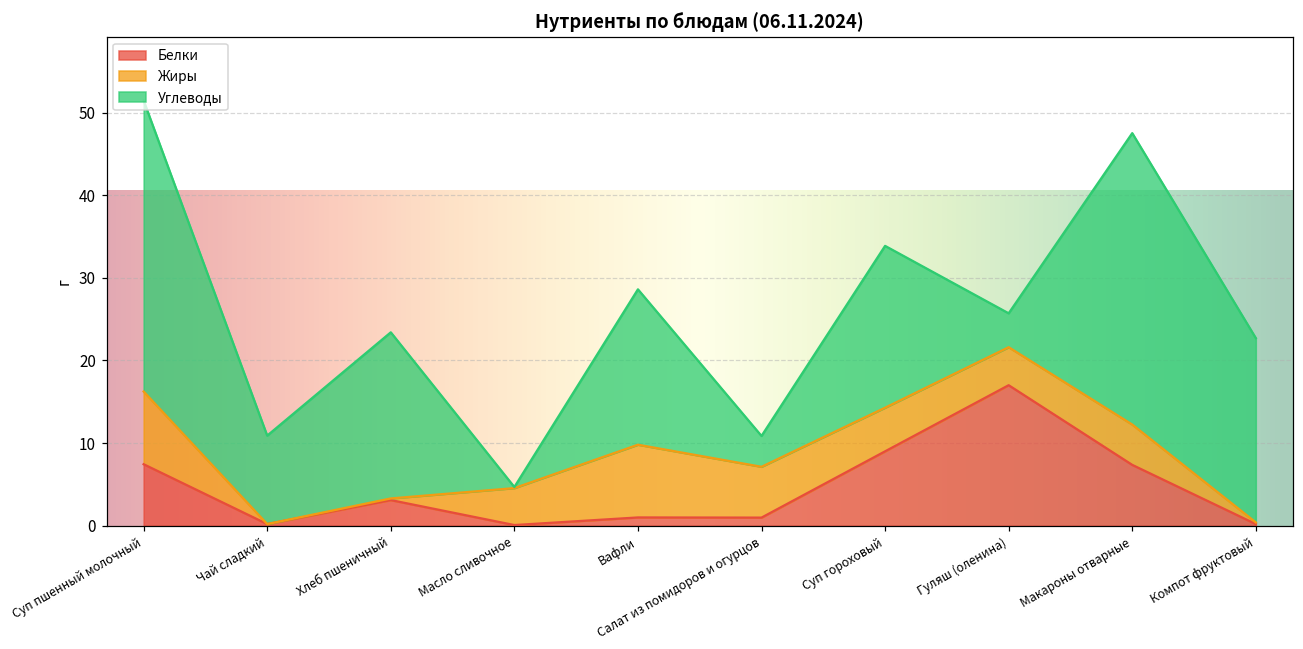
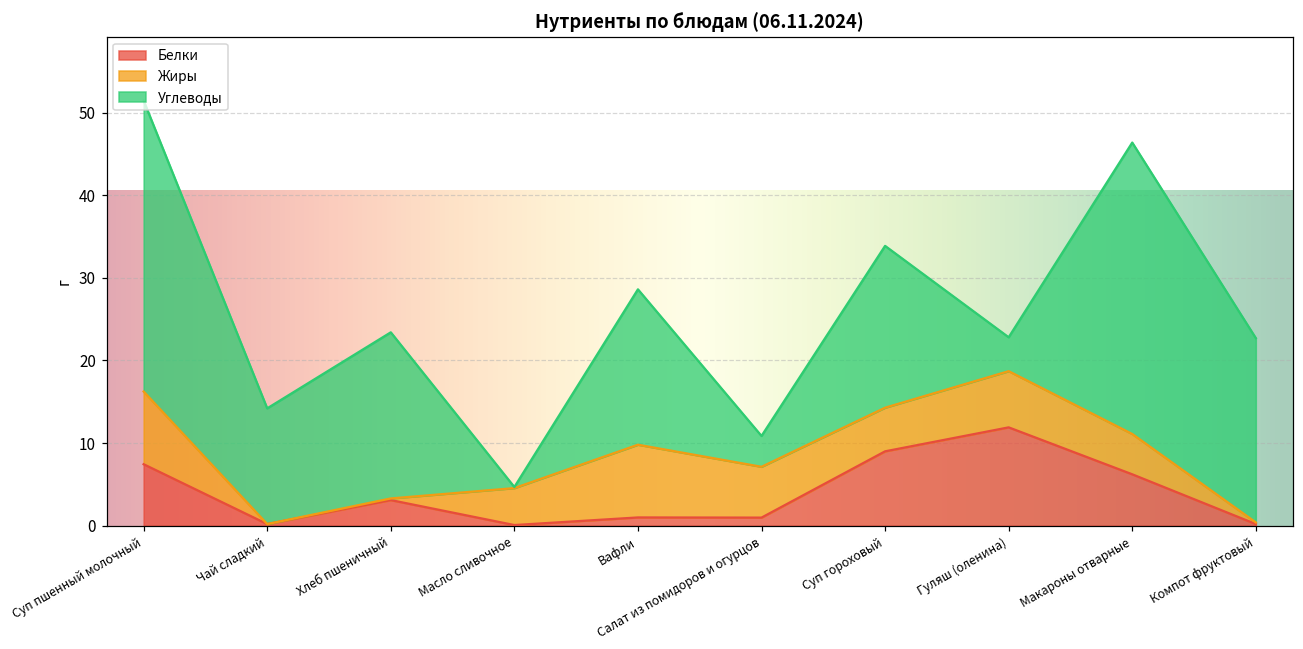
Углеводы, Чай сладкий: 11 -> 14
Белки, Гуляш (оленина): 17 -> 12
Жиры, Гуляш (оленина): 5 -> 7
Белки, Макароны отварные: 7 -> 6
